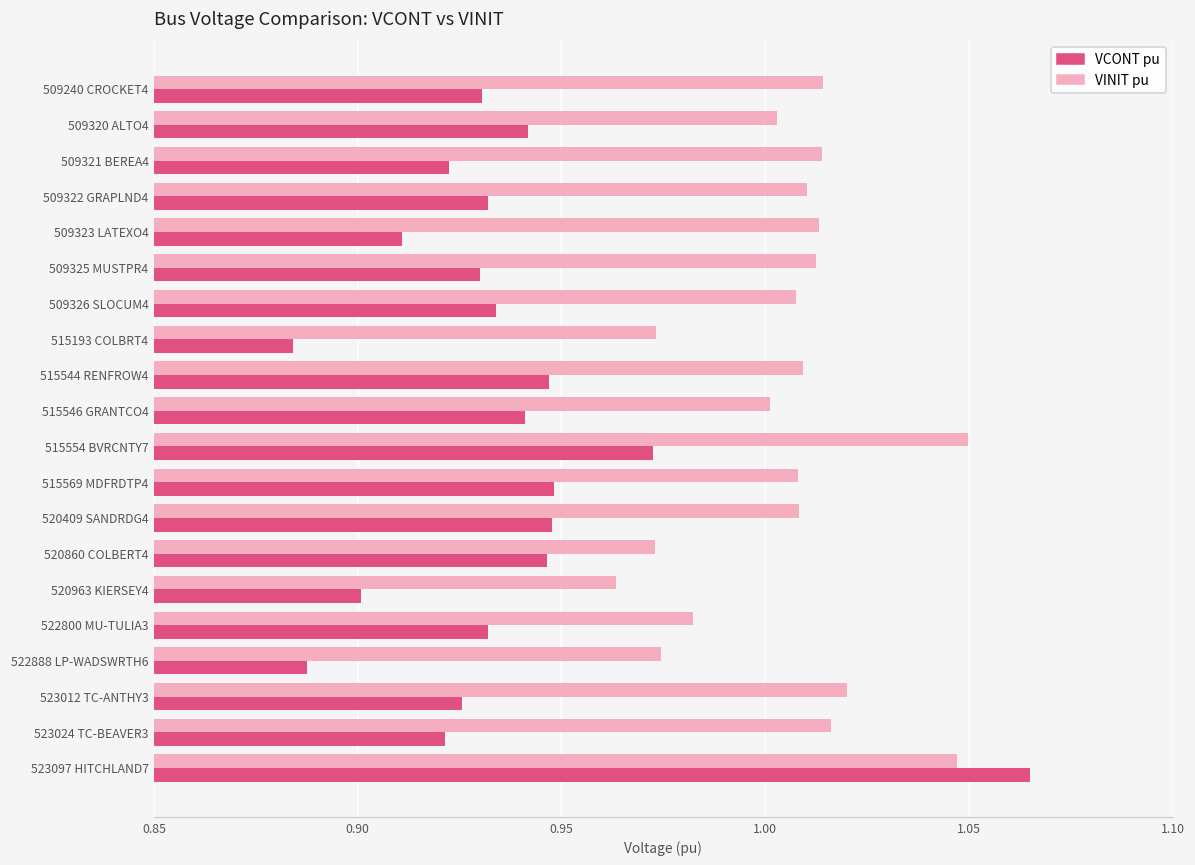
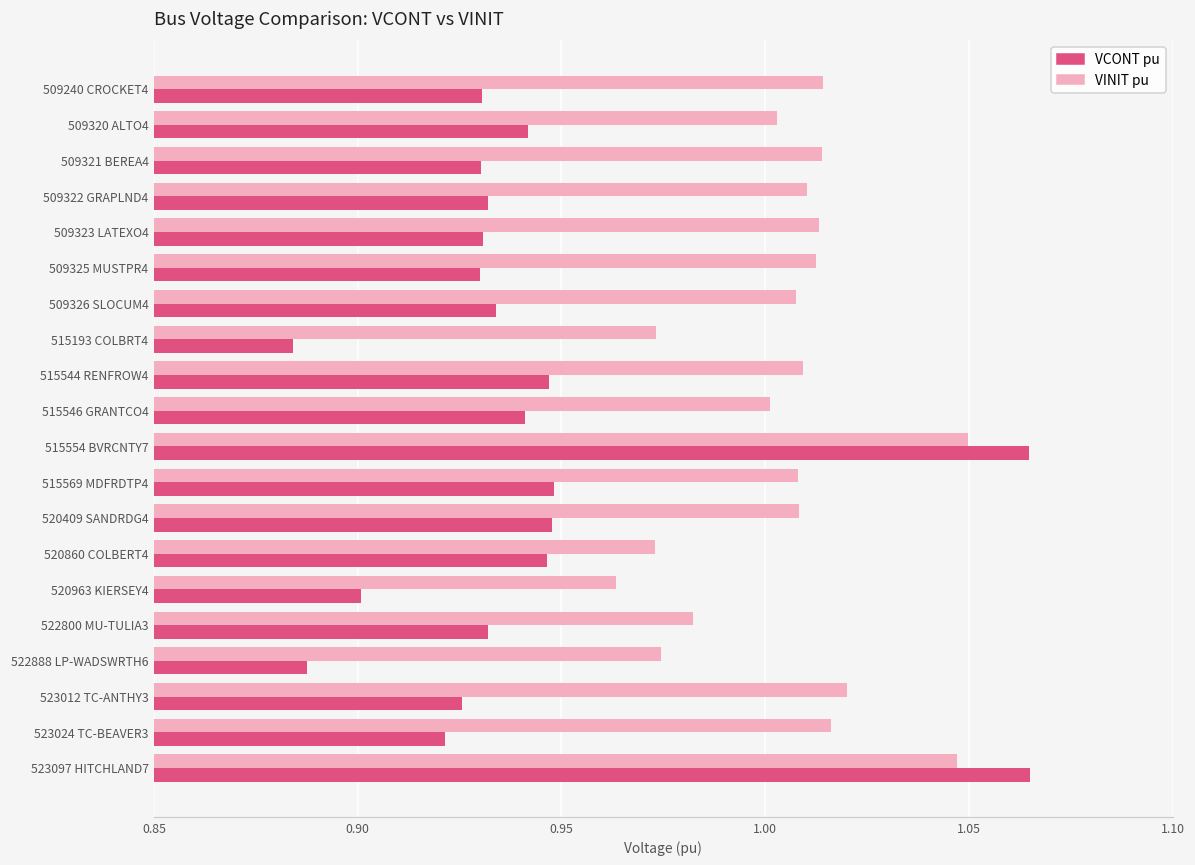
VCONT pu, 509321 BEREA4: 0.923 -> 0.930
VCONT pu, 509323 LATEXO4: 0.911 -> 0.931
VCONT pu, 515554 BVRCNTY7: 0.973 -> 1.065
